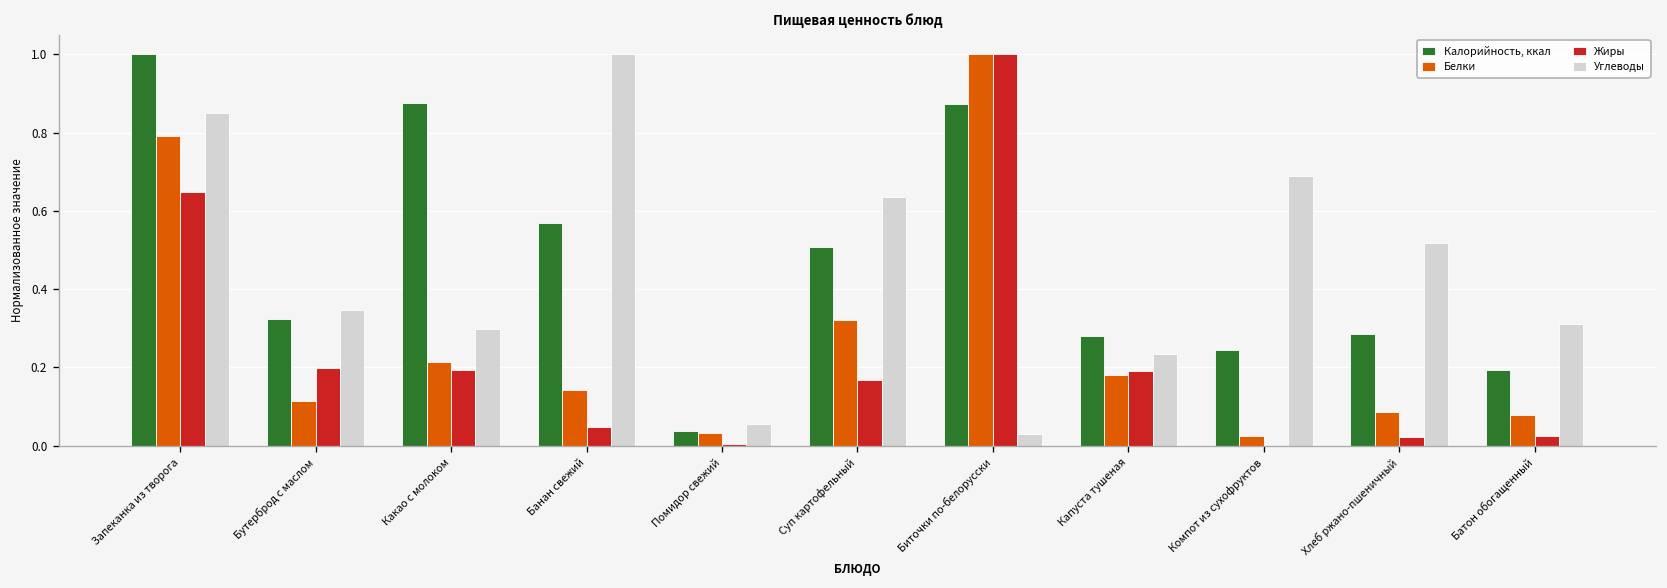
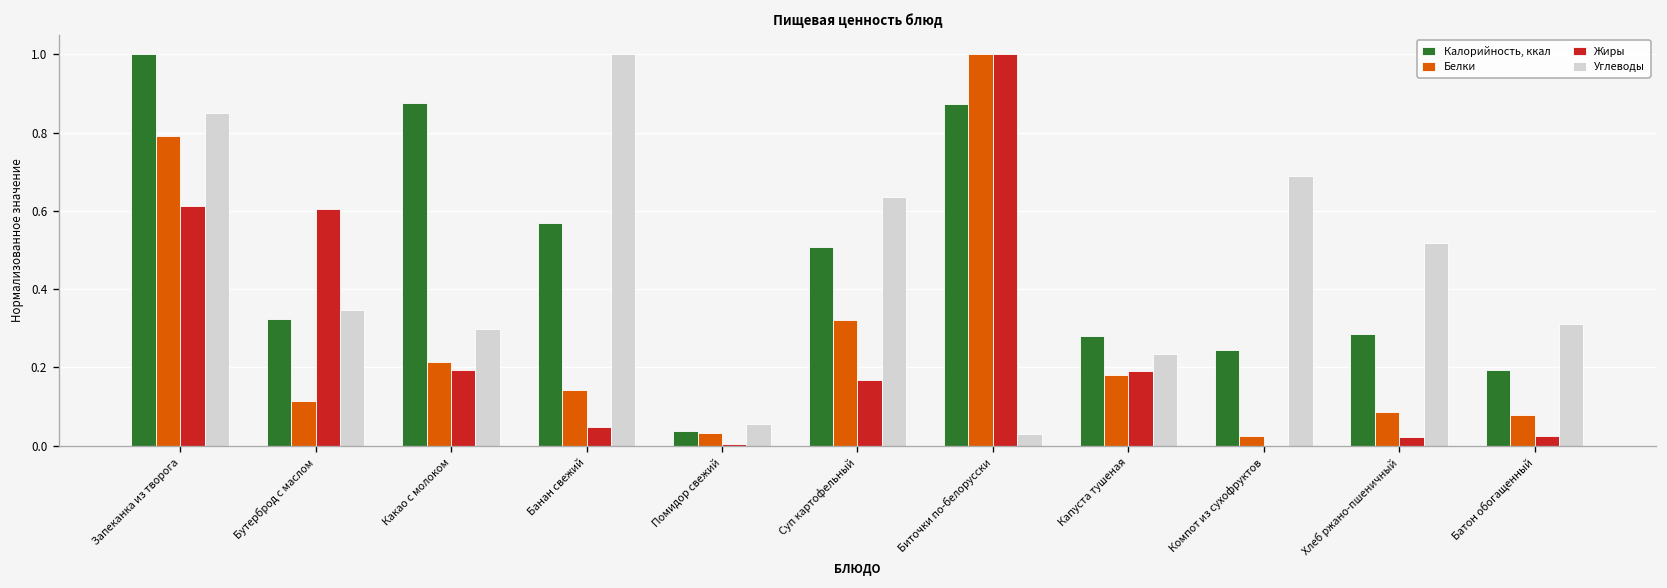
Жиры, Запеканка из творога: 0.65 -> 0.61
Жиры, Бутерброд с маслом: 0.20 -> 0.61
